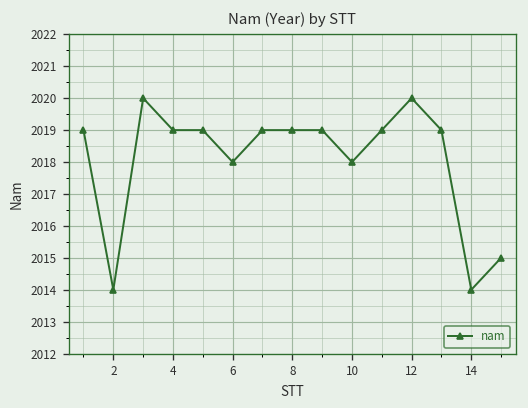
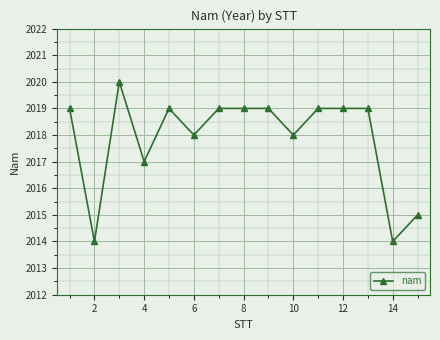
4: 2019 -> 2017
12: 2020 -> 2019
